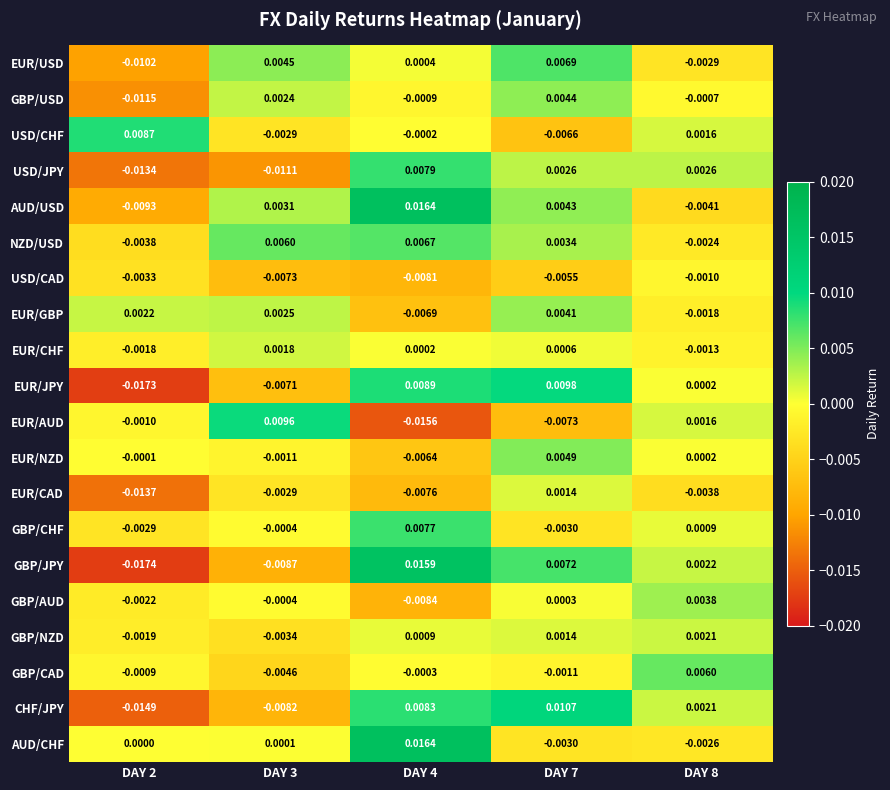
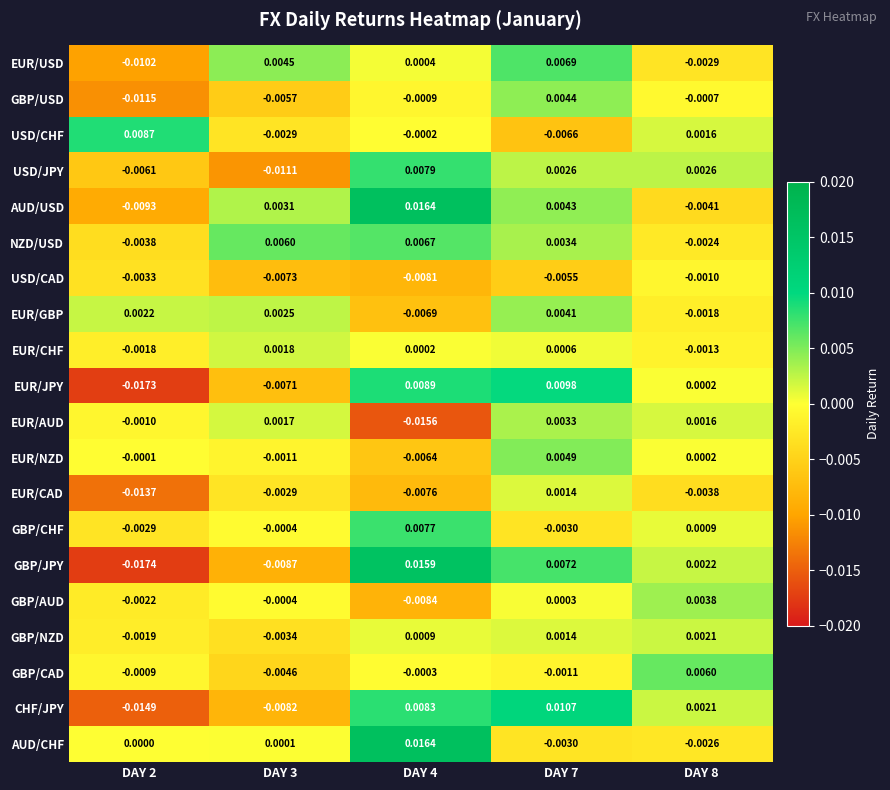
GBP/USD, DAY 3: 0.0024 -> -0.0057
USD/JPY, DAY 2: -0.0134 -> -0.0061
EUR/AUD, DAY 3: 0.0096 -> 0.0017
EUR/AUD, DAY 7: -0.0073 -> 0.0033
